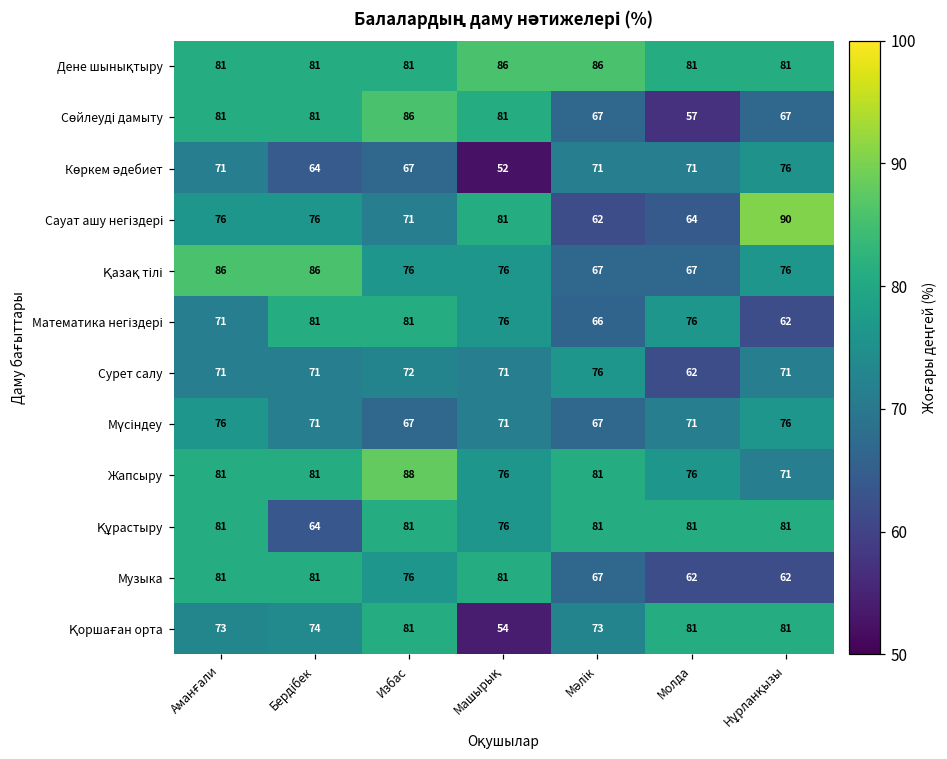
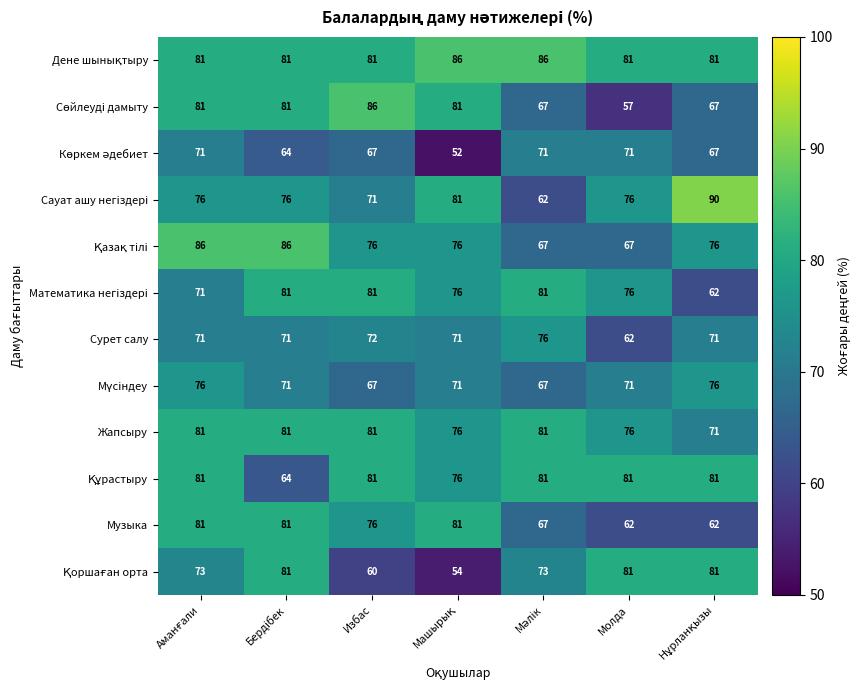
Көркем әдебиет, Нұрланқызы: 76 -> 67
Сауат ашу негіздері, Молда: 64 -> 76
Математика негіздері, Мәлік: 66 -> 81
Жапсыру, Избас: 88 -> 81
Қоршаған орта, Бердібек: 74 -> 81
Қоршаған орта, Избас: 81 -> 60
